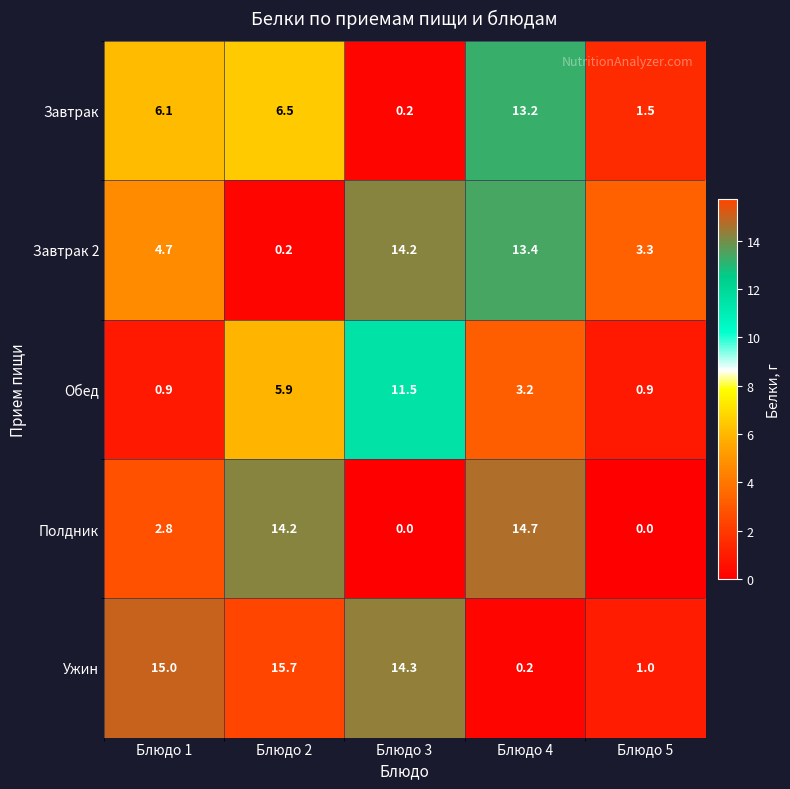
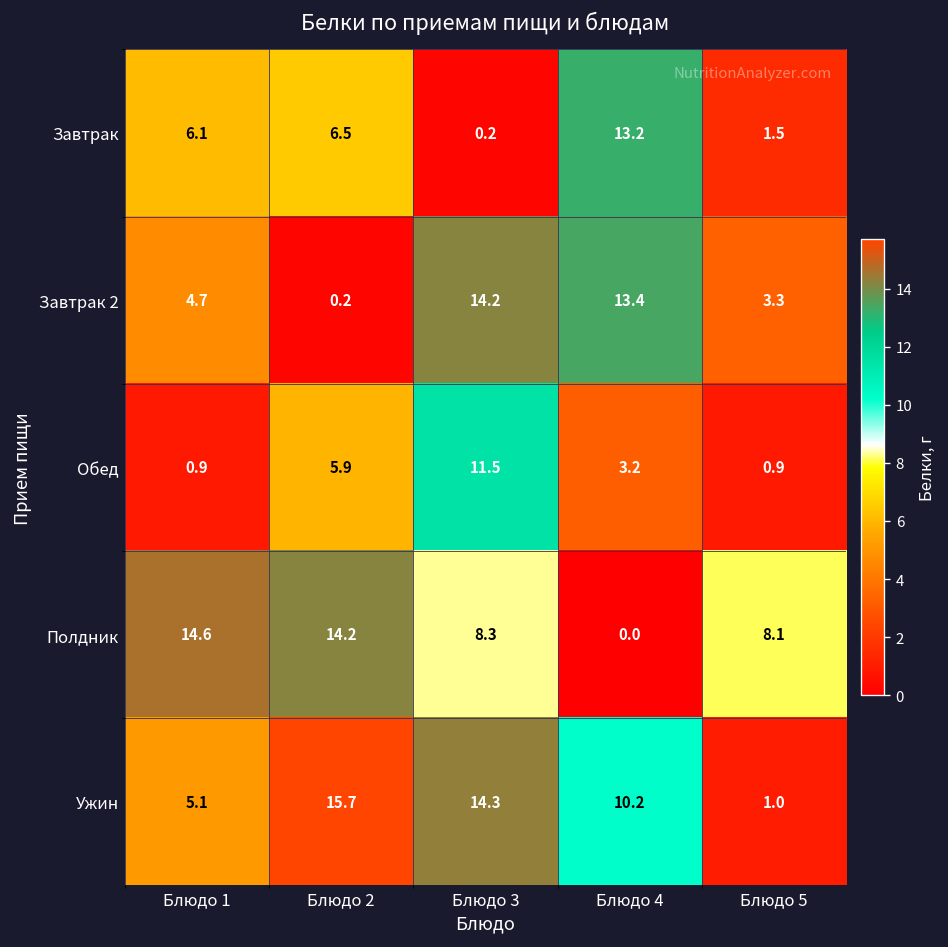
Полдник, Блюдо 1: 2.8 -> 14.6
Полдник, Блюдо 3: 0.0 -> 8.3
Полдник, Блюдо 4: 14.7 -> 0.0
Полдник, Блюдо 5: 0.0 -> 8.1
Ужин, Блюдо 1: 15.0 -> 5.1
Ужин, Блюдо 4: 0.2 -> 10.2
